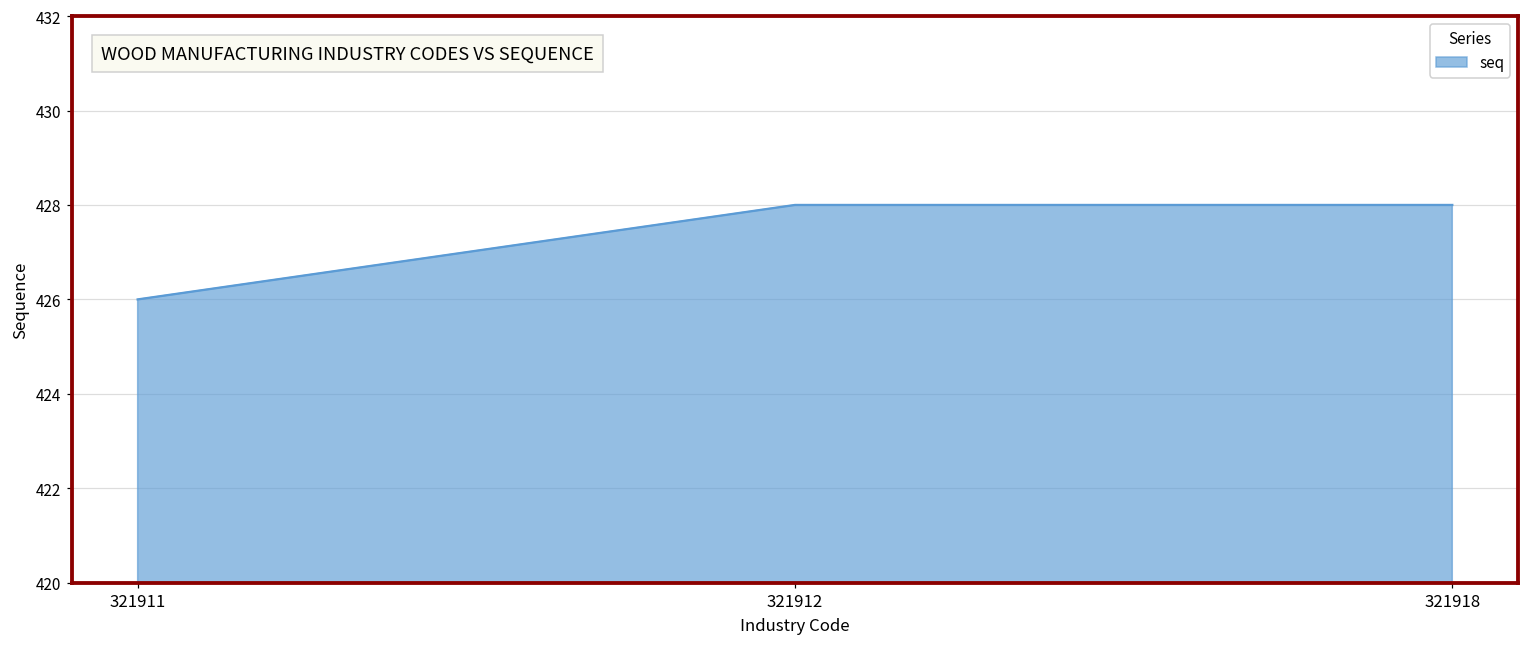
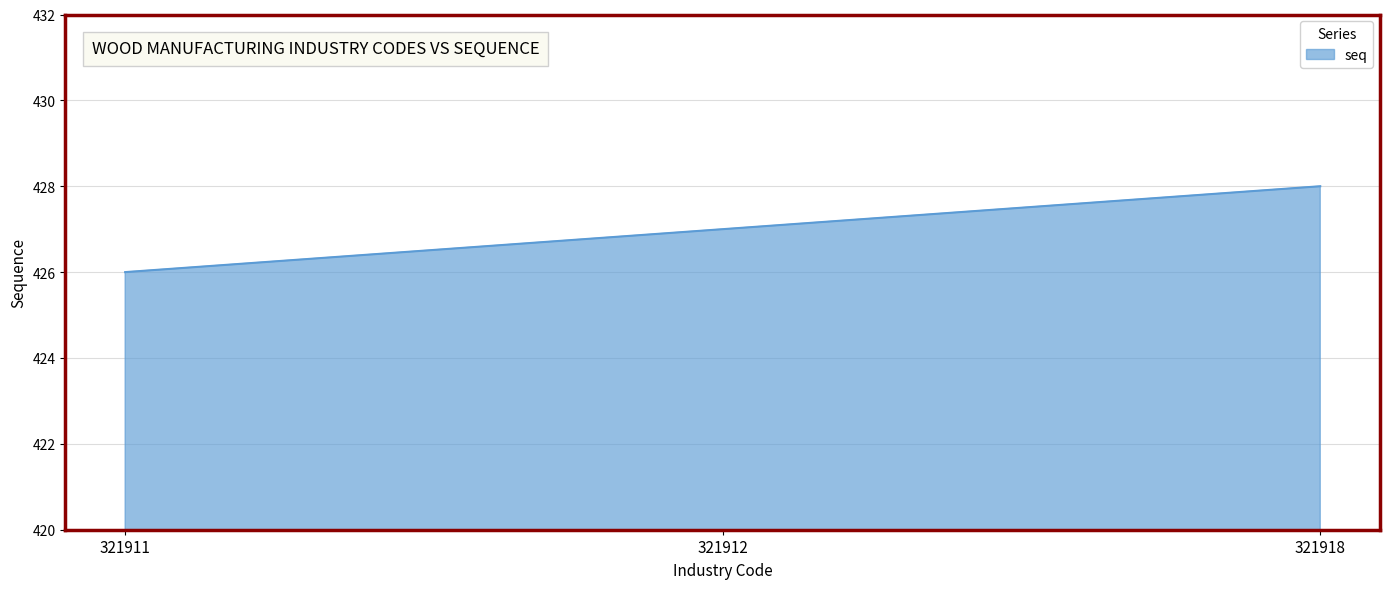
321912: 428 -> 427
